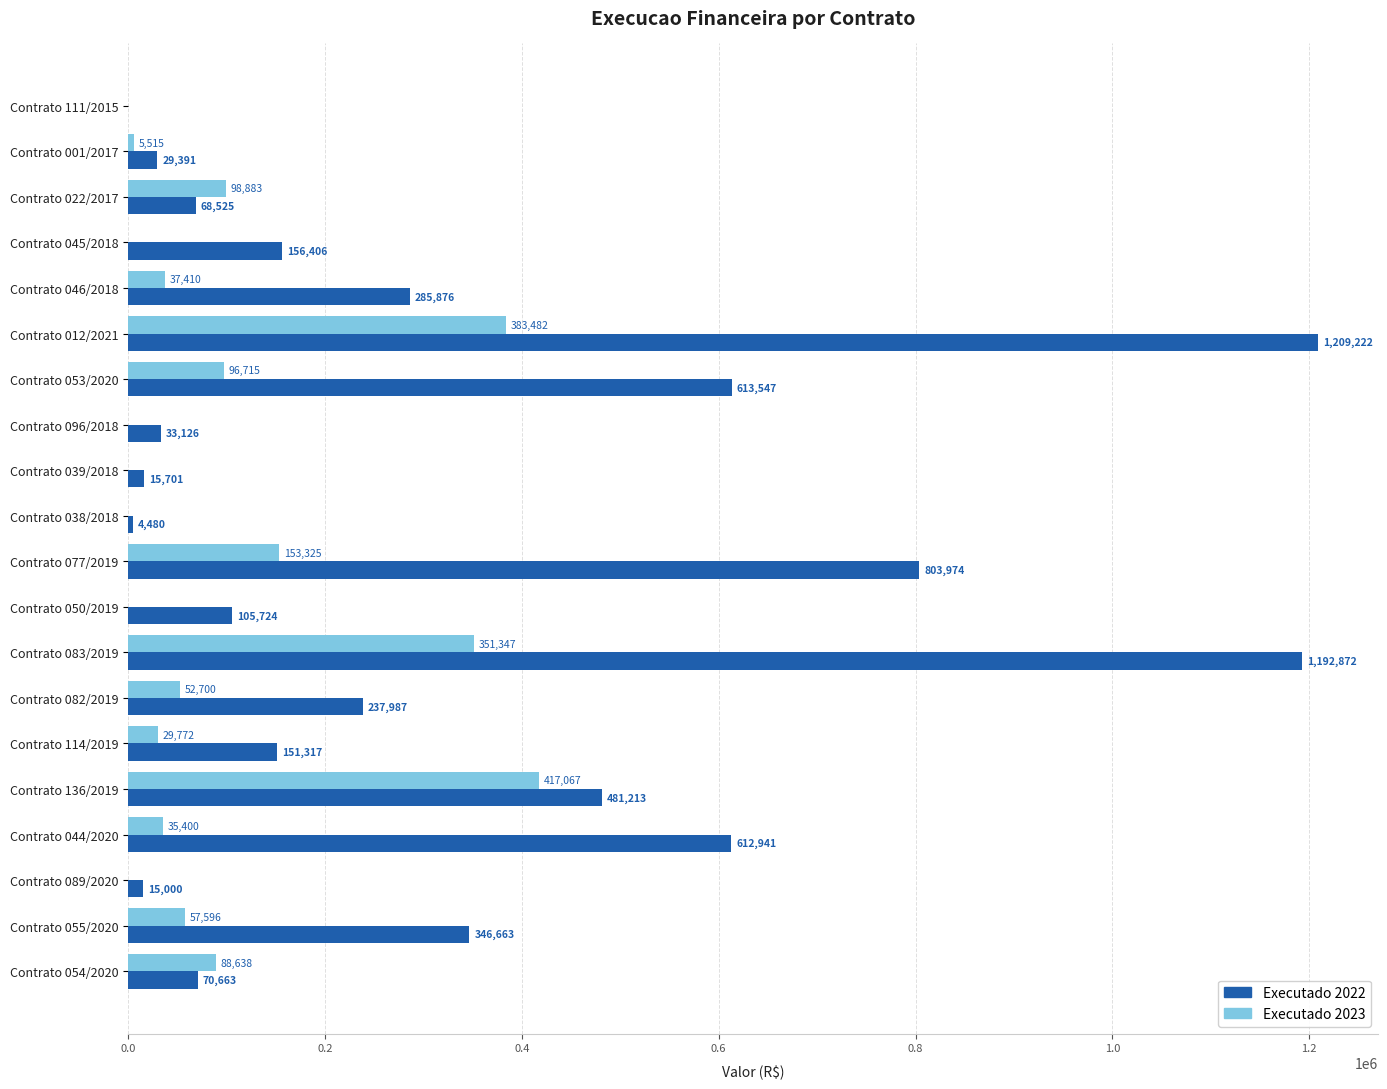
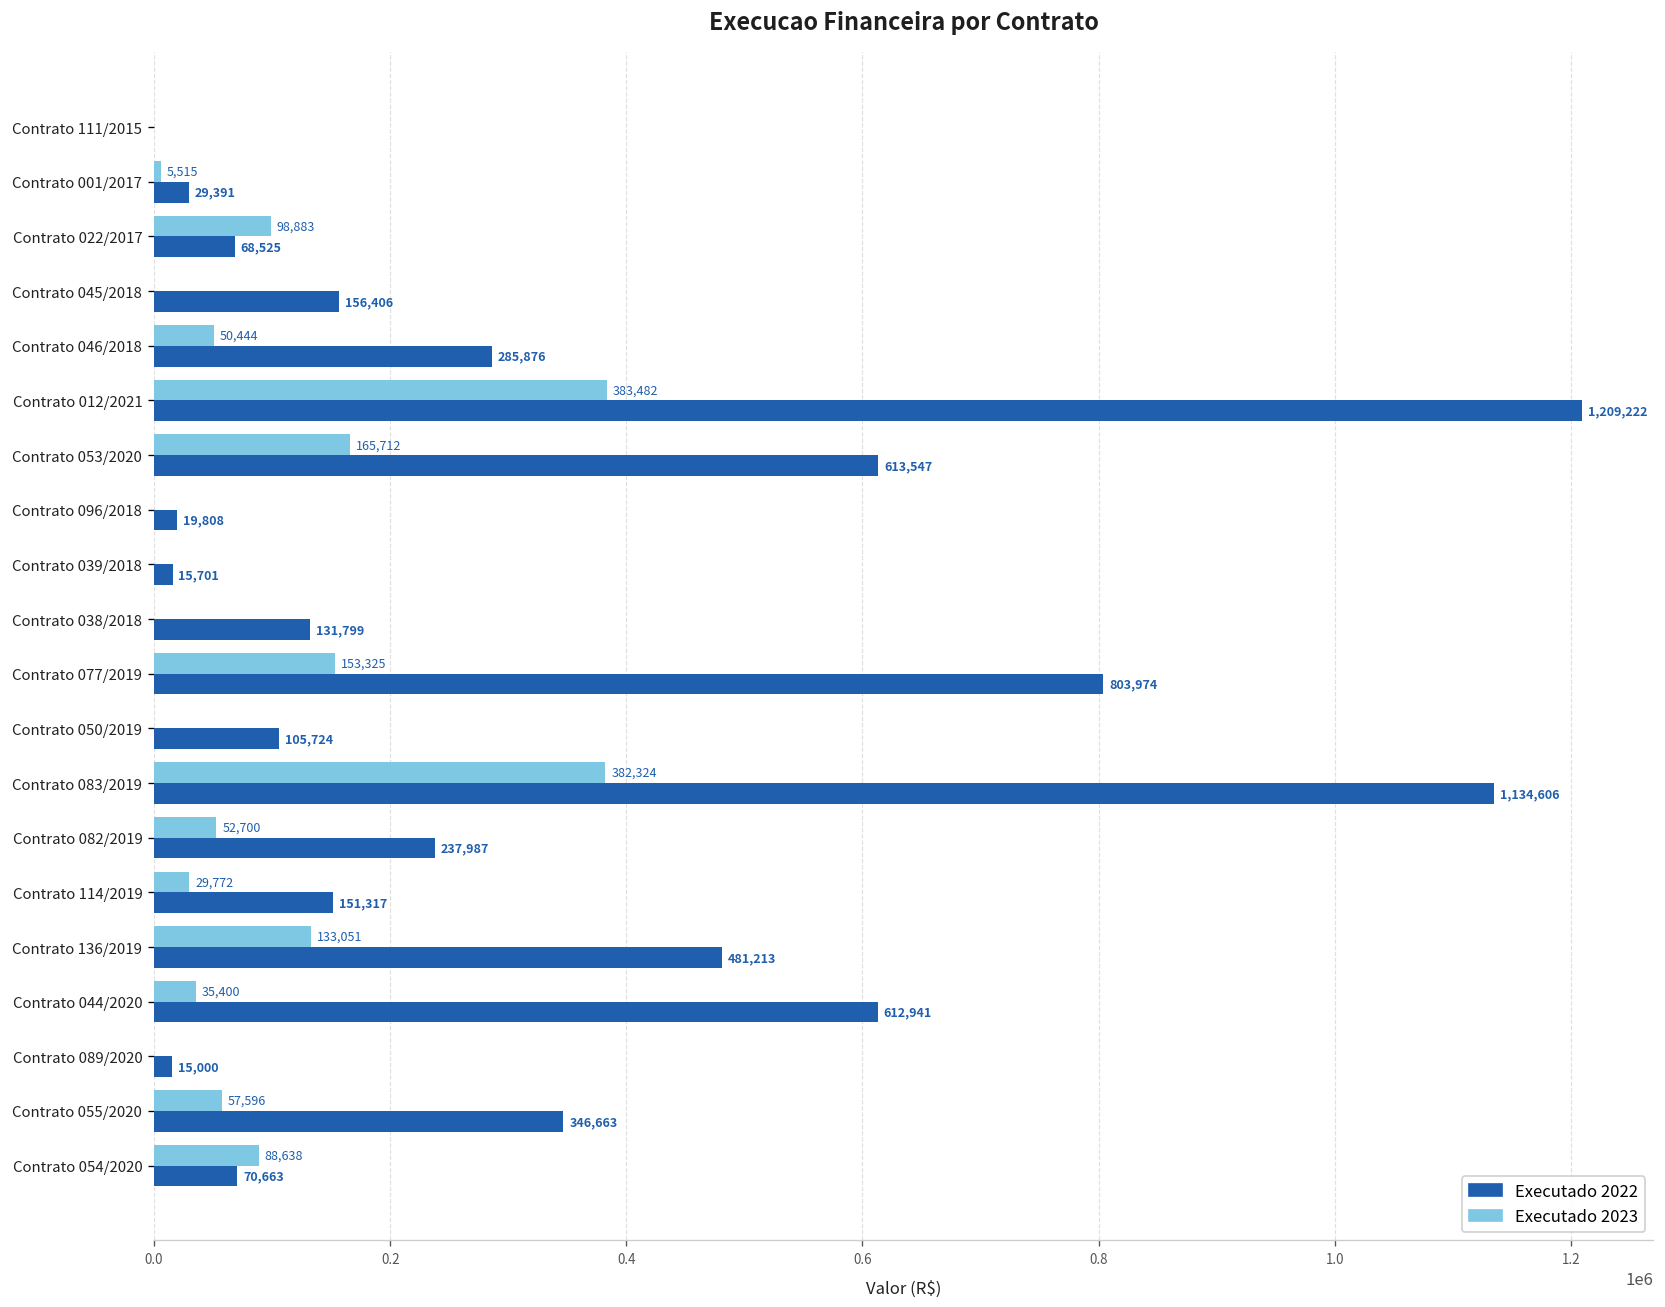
Executado 2023, Contrato 046/2018: 37,410 -> 50,444
Executado 2023, Contrato 053/2020: 96,715 -> 165,712
Executado 2022, Contrato 096/2018: 33,126 -> 19,808
Executado 2022, Contrato 038/2018: 4,480 -> 131,799
Executado 2023, Contrato 083/2019: 351,347 -> 382,324
Executado 2022, Contrato 083/2019: 1,192,872 -> 1,134,606
Executado 2023, Contrato 136/2019: 417,067 -> 133,051
